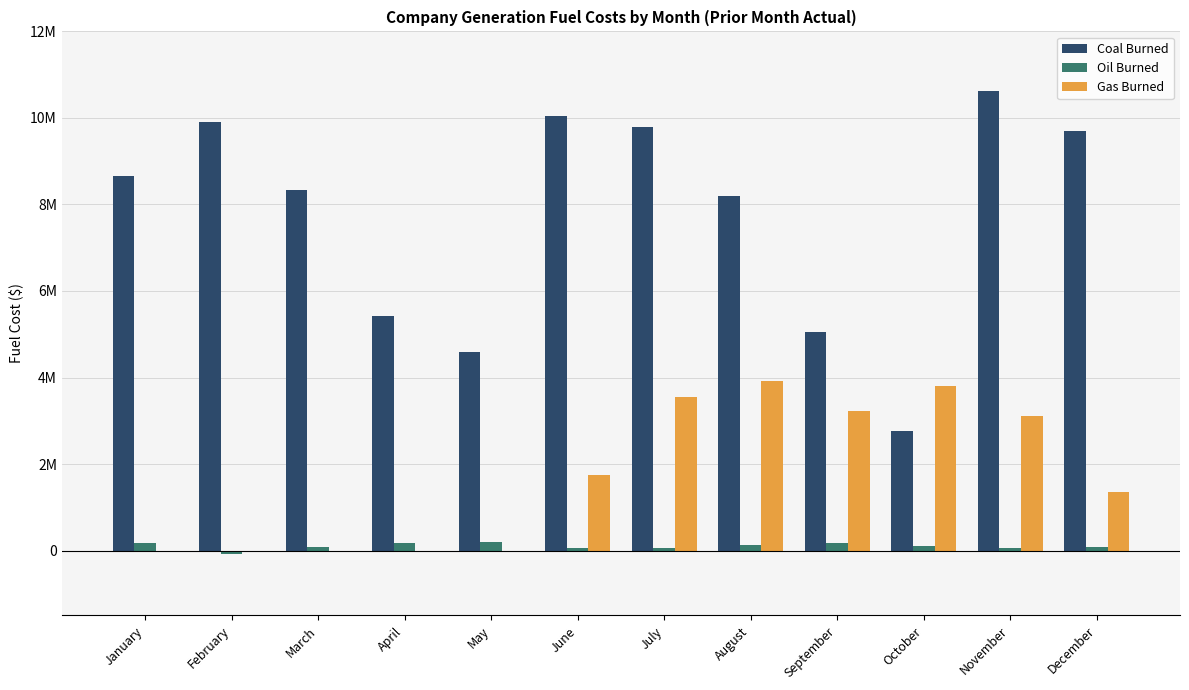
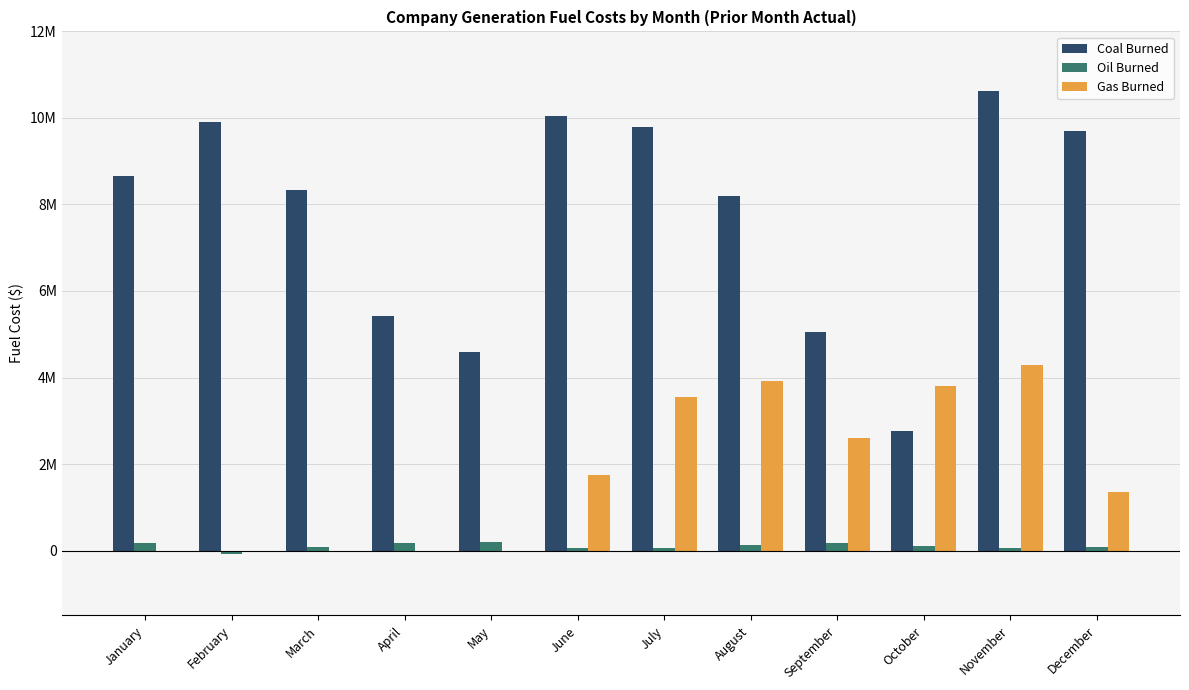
Gas Burned, September: 3200000 -> 2600000
Gas Burned, November: 3100000 -> 4300000
